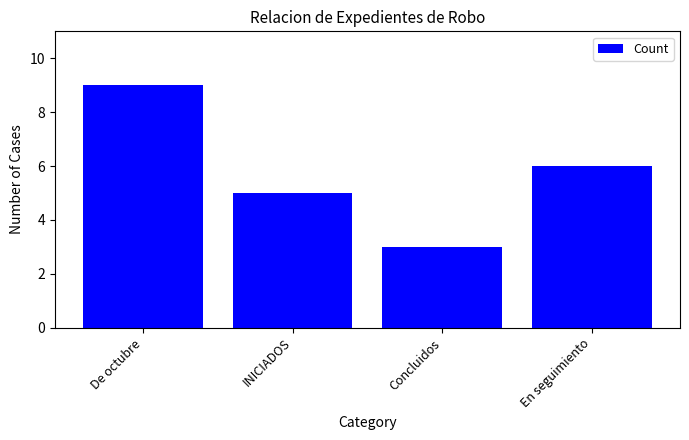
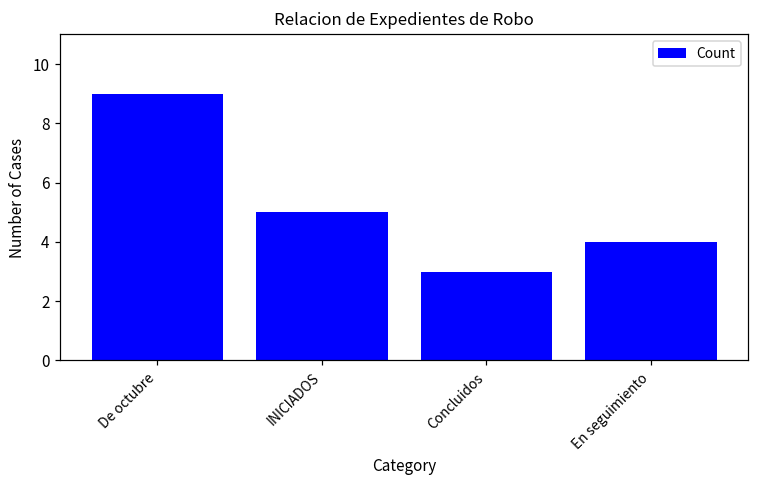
En seguimiento: 6 -> 4
